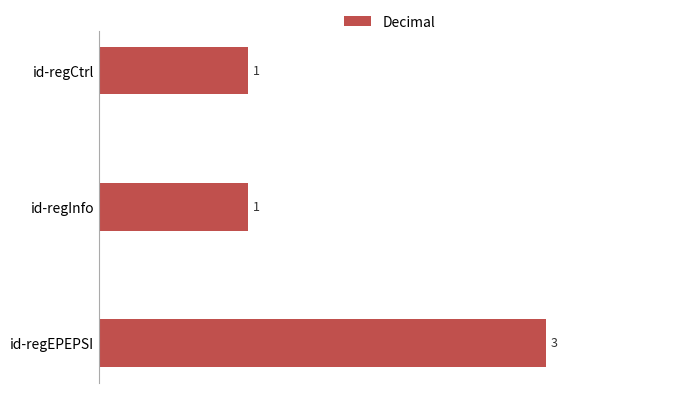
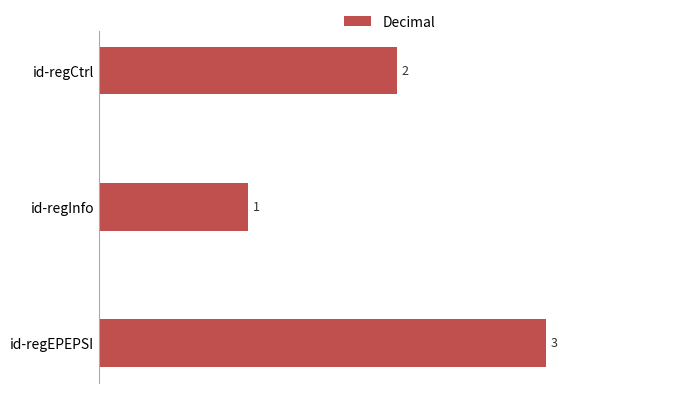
id-regCtrl: 1 -> 2
